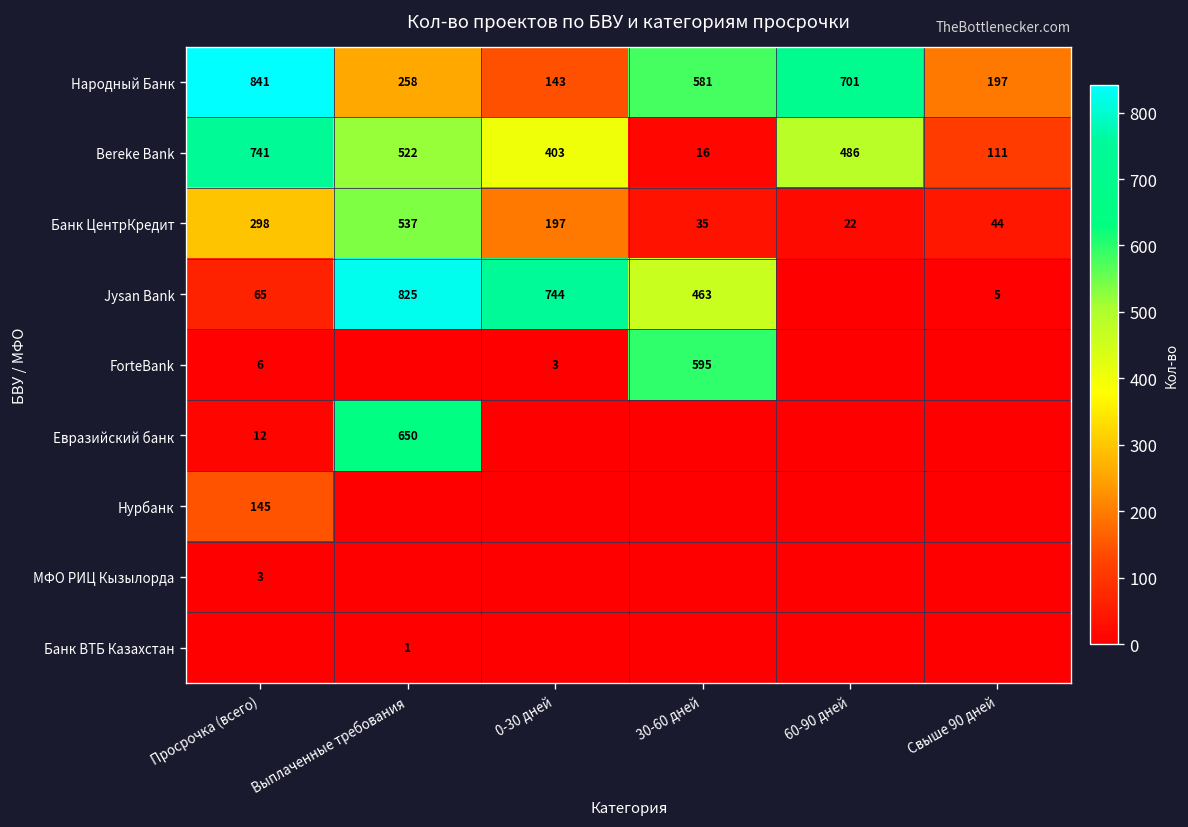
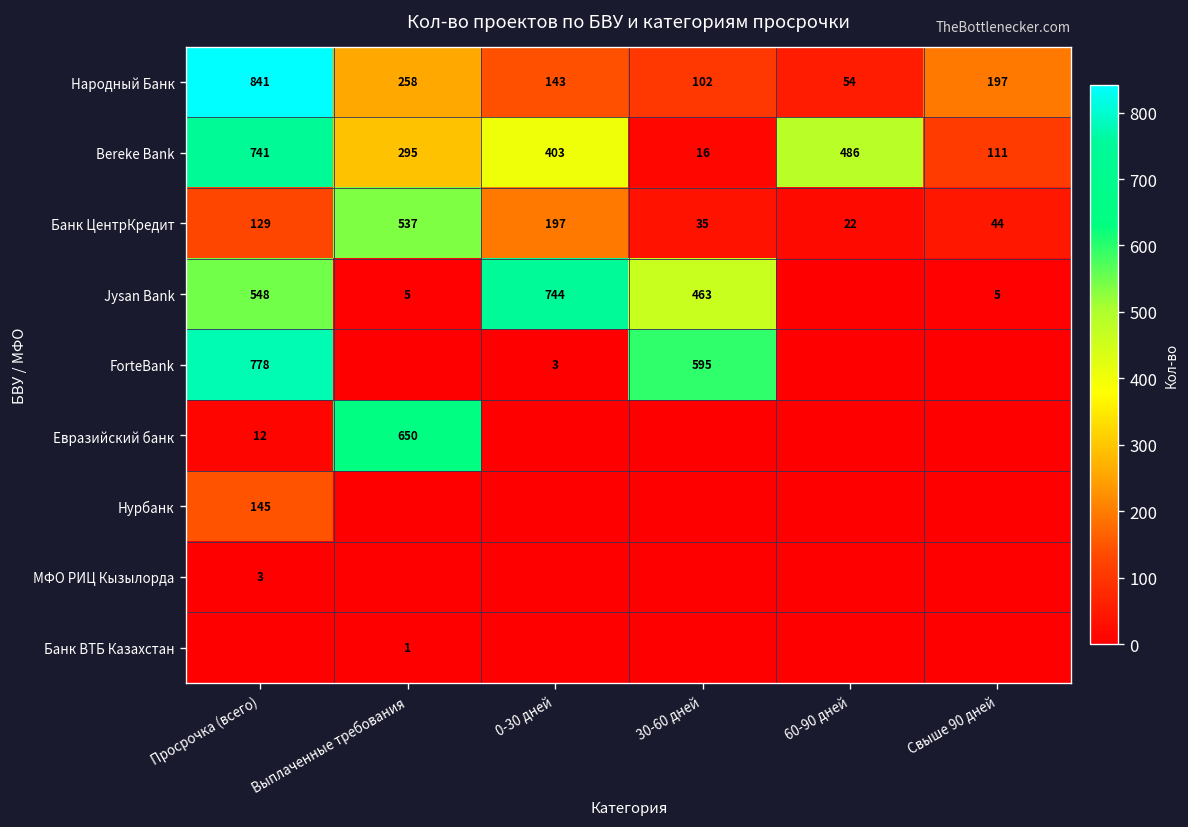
Народный Банк, 30-60 дней: 581 -> 102
Народный Банк, 60-90 дней: 701 -> 54
Bereke Bank, Выплаченные требования: 522 -> 295
Банк ЦентрКредит, Просрочка (всего): 298 -> 129
Jysan Bank, Просрочка (всего): 65 -> 548
Jysan Bank, Выплаченные требования: 825 -> 5
ForteBank, Просрочка (всего): 6 -> 778
